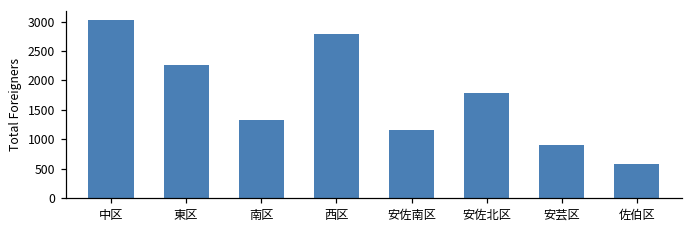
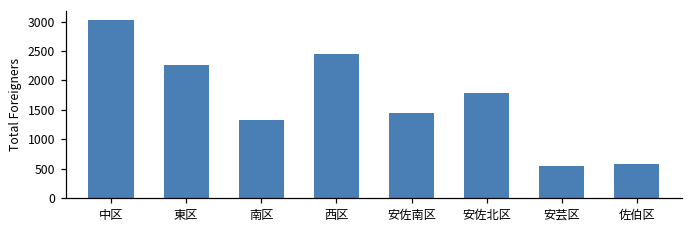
西区: 2800 -> 2400
安佐南区: 1200 -> 1400
安芸区: 900 -> 500
